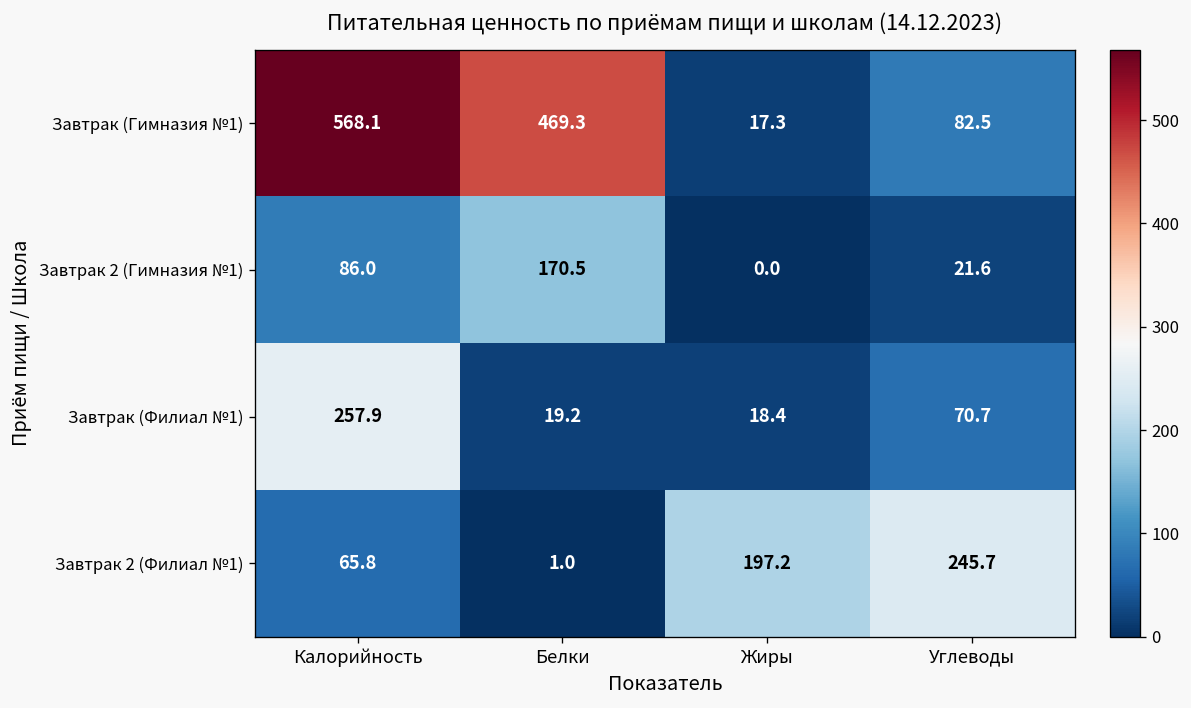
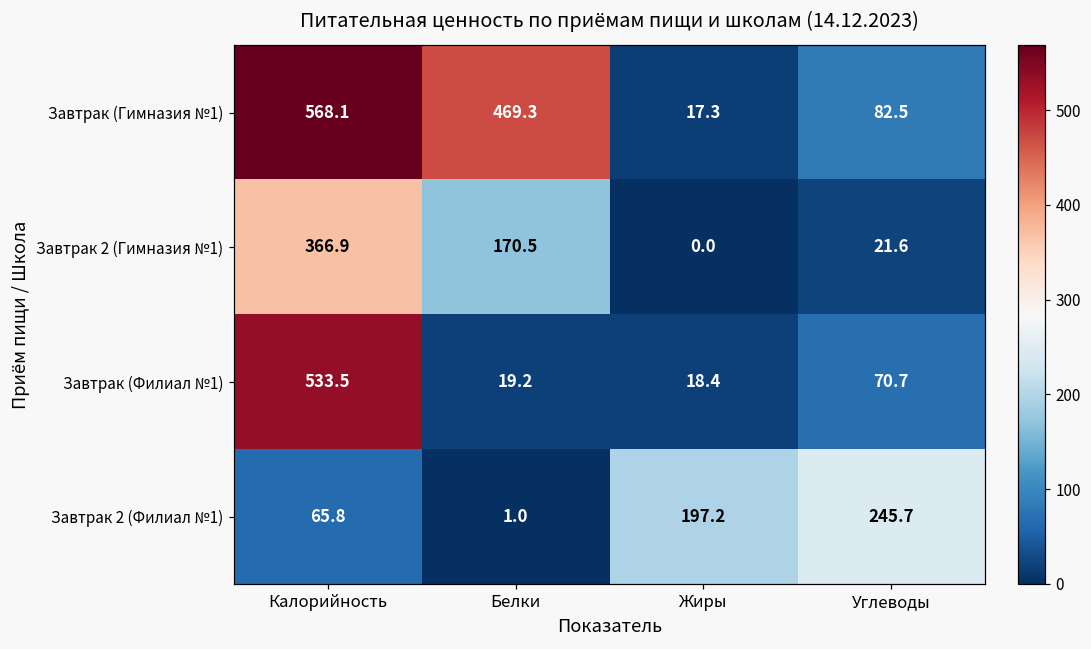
Завтрак 2 (Гимназия №1), Калорийность: 86.0 -> 366.9
Завтрак (Филиал №1), Калорийность: 257.9 -> 533.5
